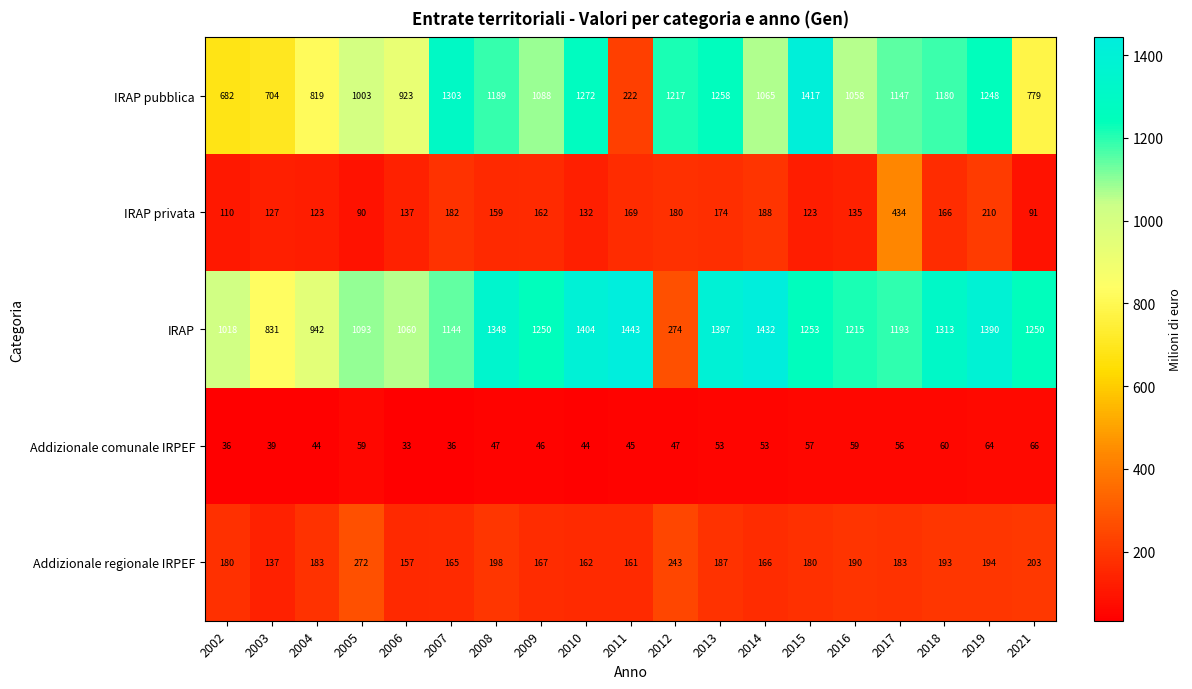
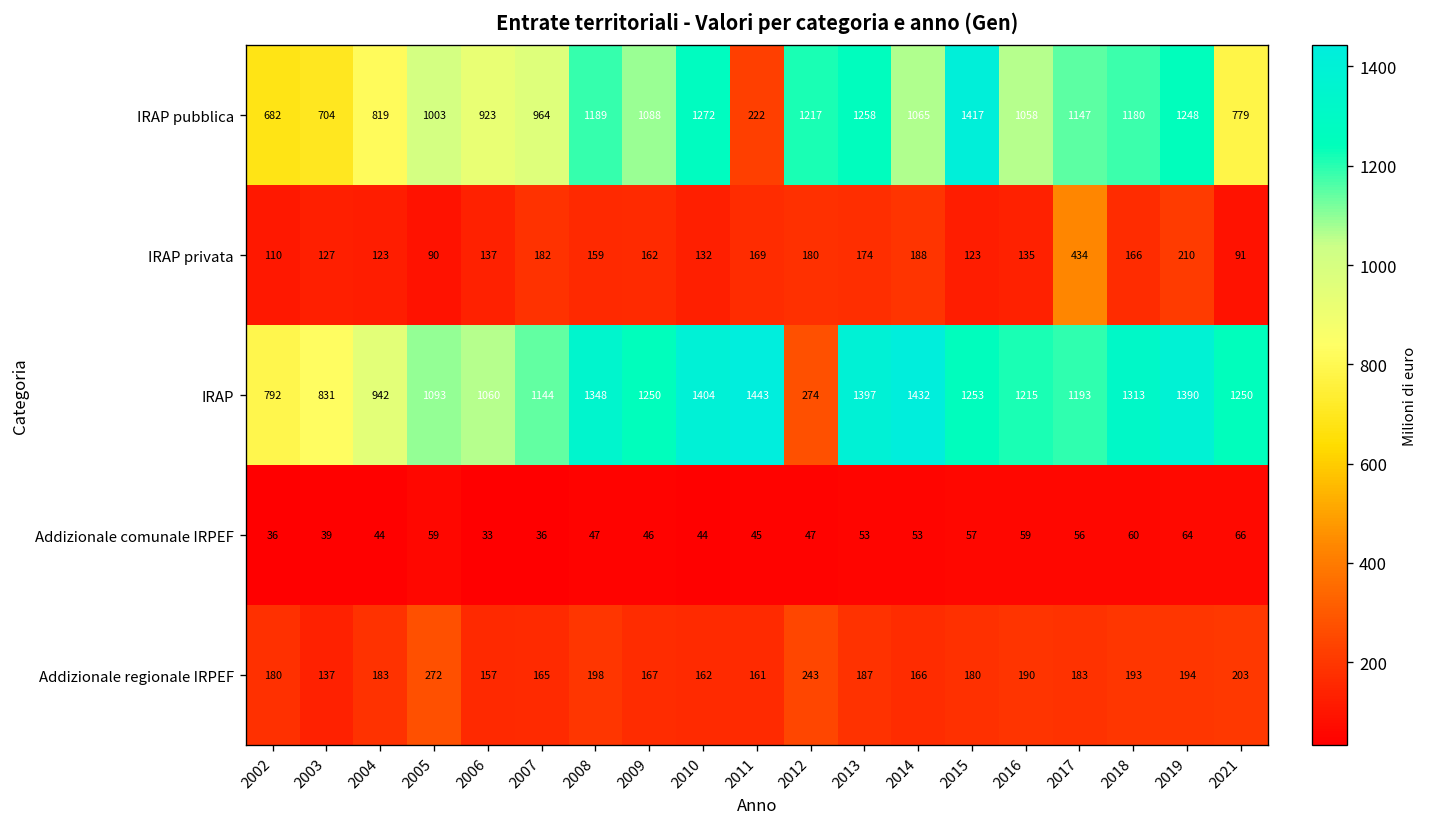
IRAP pubblica, 2007: 1303 -> 964
IRAP, 2002: 1018 -> 792
